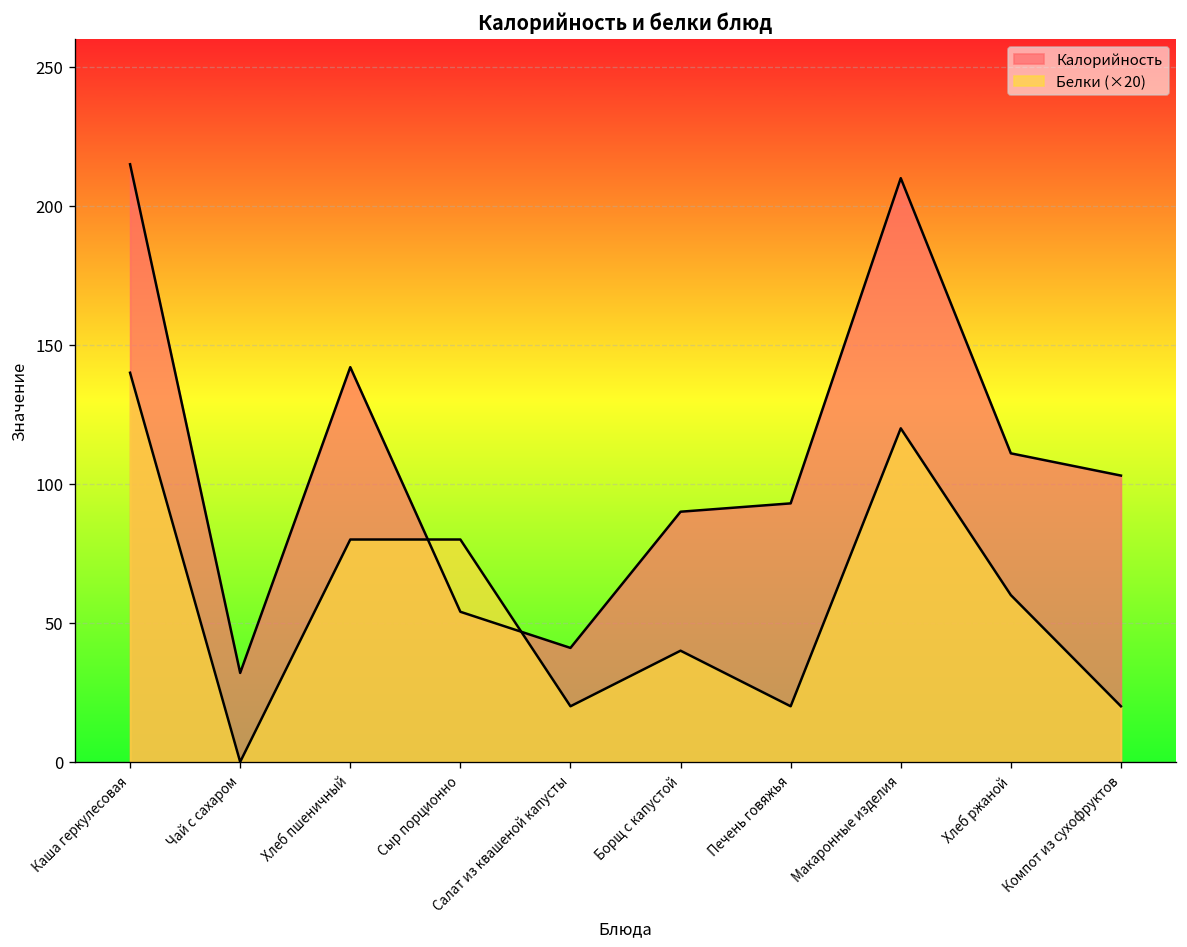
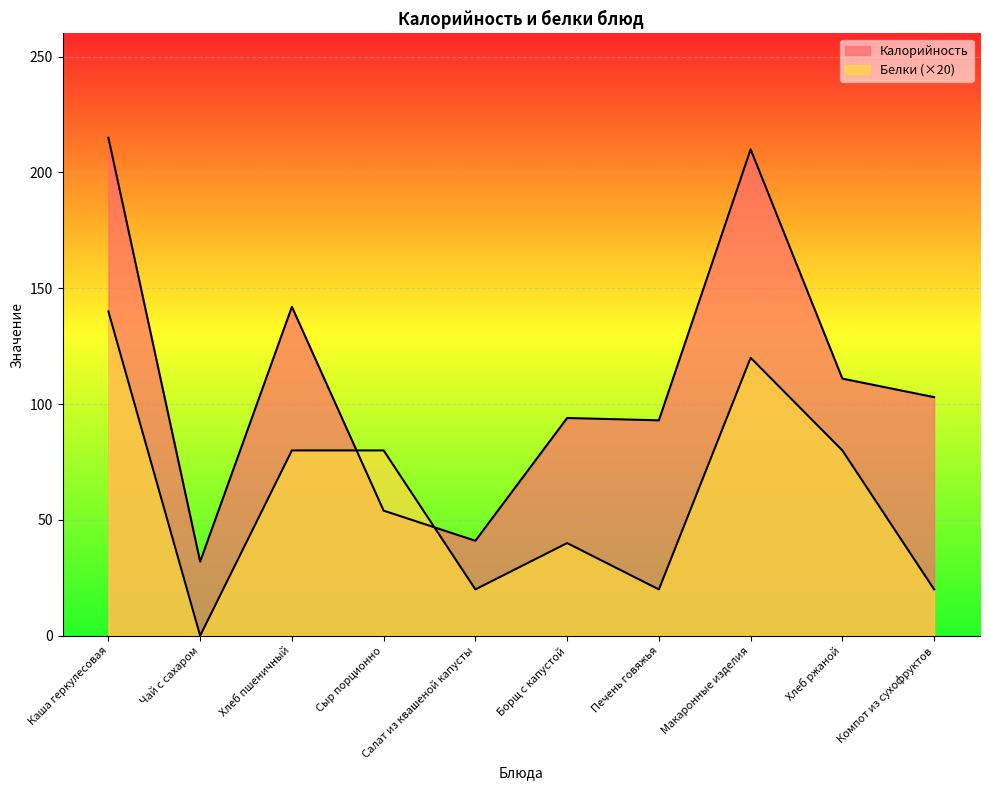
Калорийность, Борщ с капустой: 90 -> 94
Белки (×20), Хлеб ржаной: 60 -> 80
